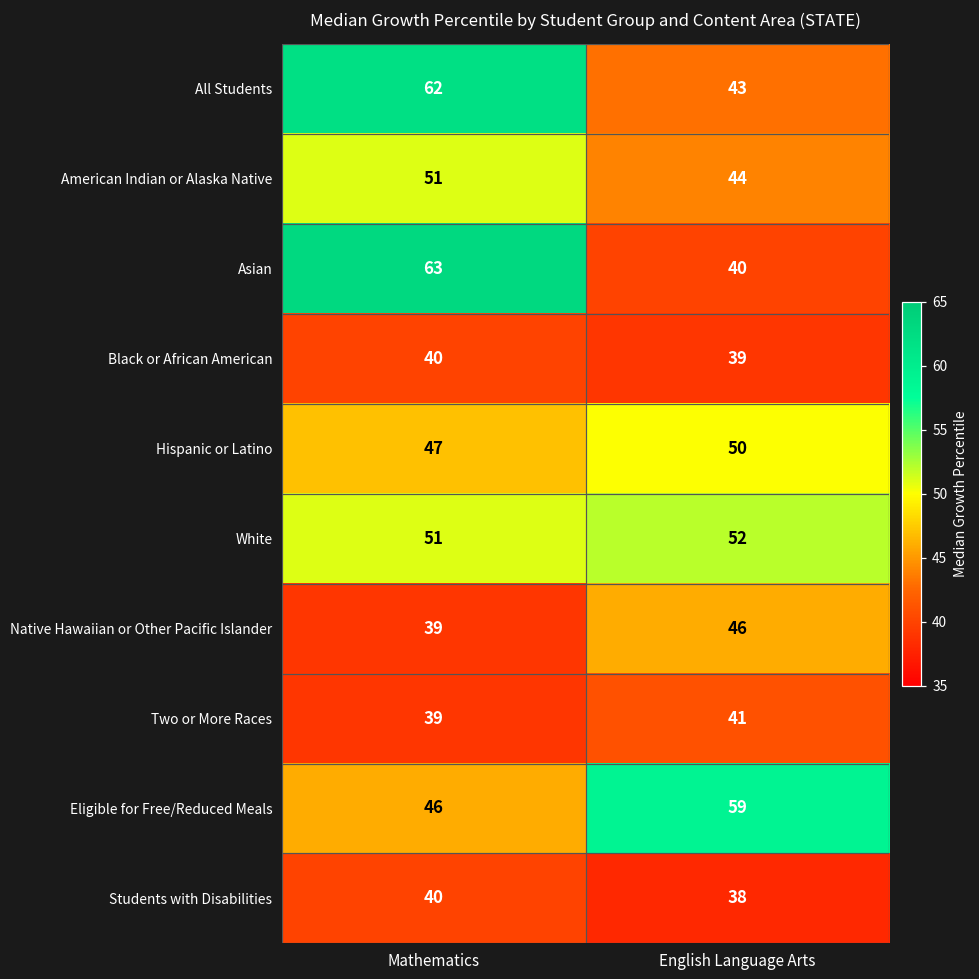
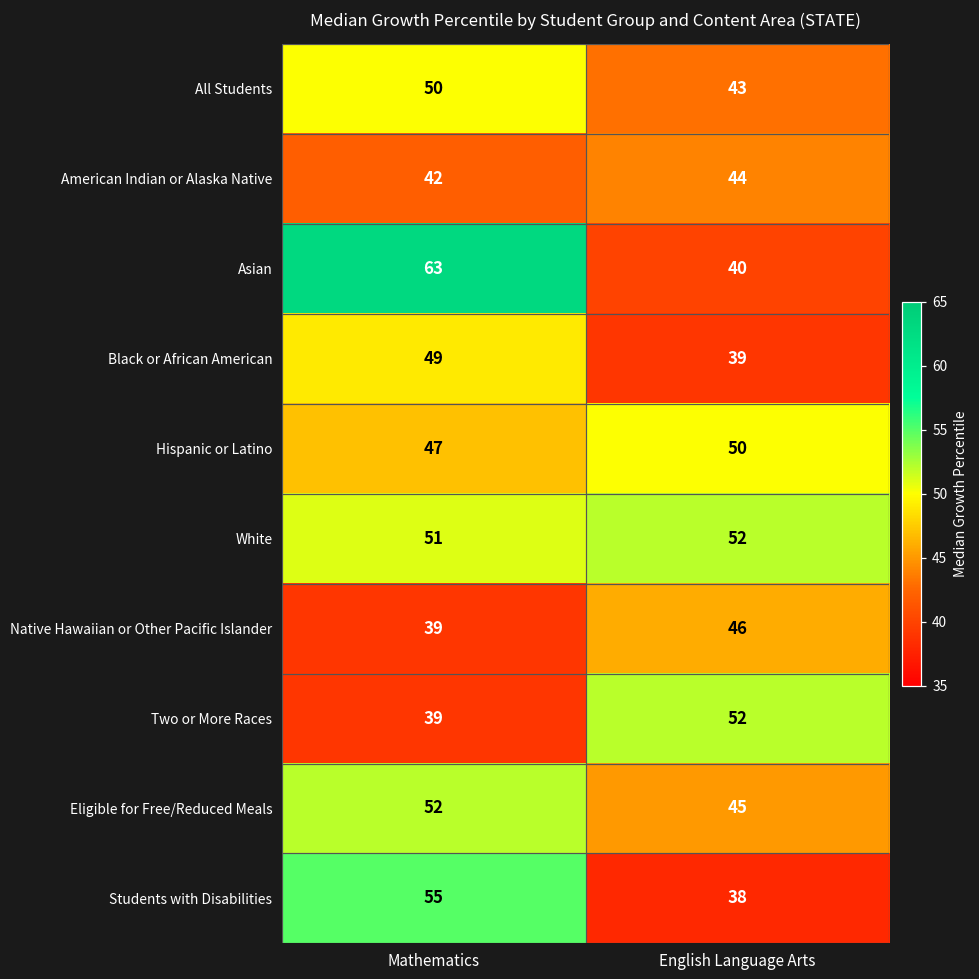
All Students, Mathematics: 62 -> 50
American Indian or Alaska Native, Mathematics: 51 -> 42
Black or African American, Mathematics: 40 -> 49
Two or More Races, English Language Arts: 41 -> 52
Eligible for Free/Reduced Meals, Mathematics: 46 -> 52
Eligible for Free/Reduced Meals, English Language Arts: 59 -> 45
Students with Disabilities, Mathematics: 40 -> 55
